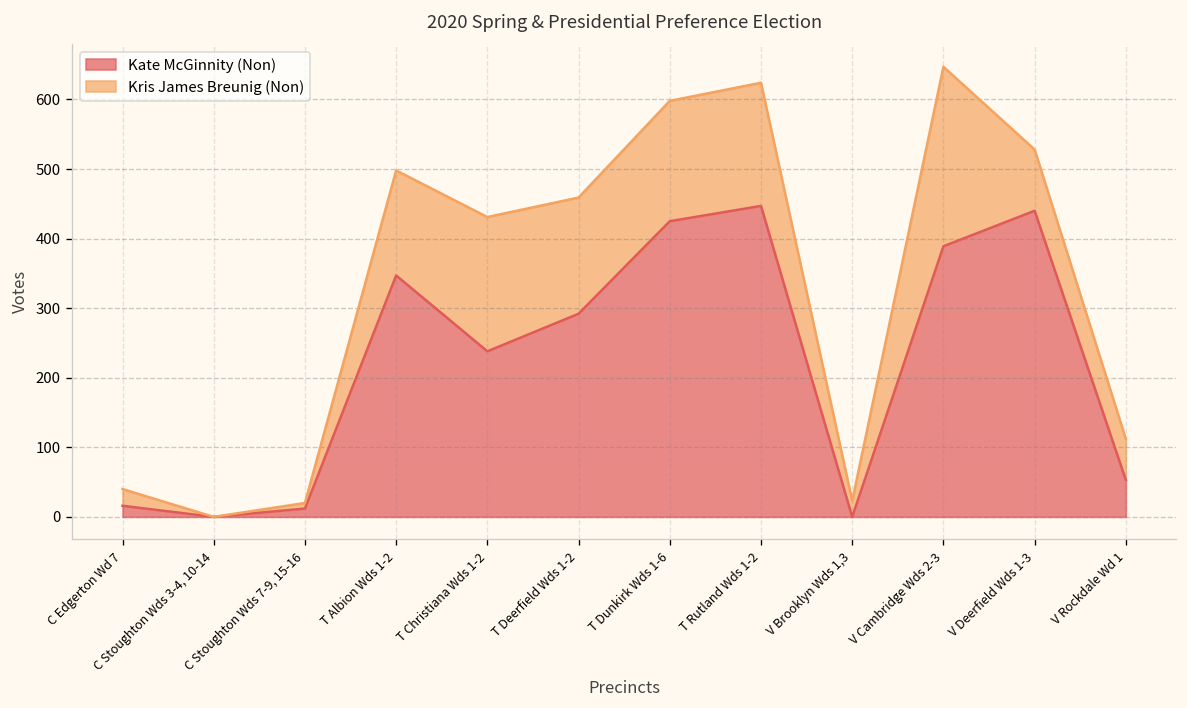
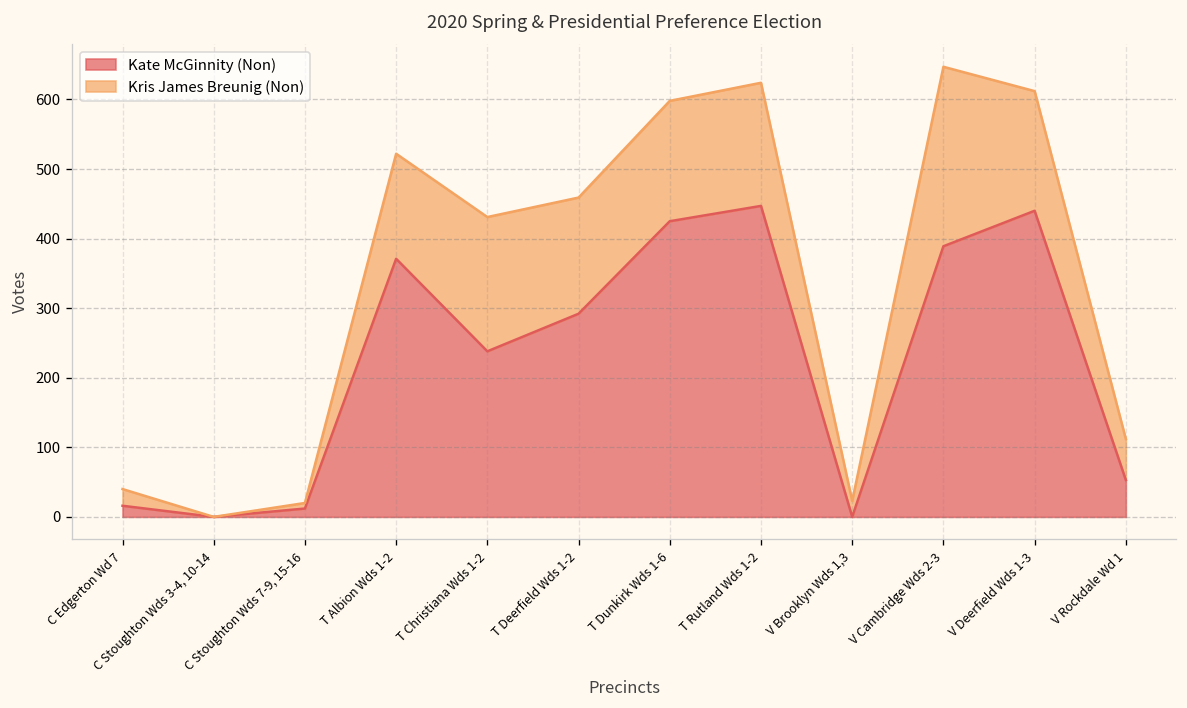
Kate McGinnity (Non), T Albion Wds 1-2: 350 -> 370
Kris James Breunig (Non), V Deerfield Wds 1-3: 90 -> 170
